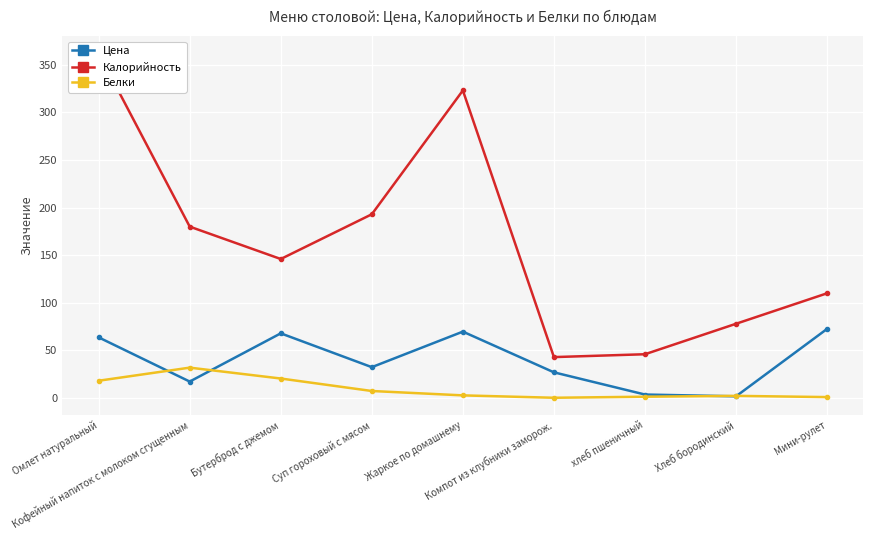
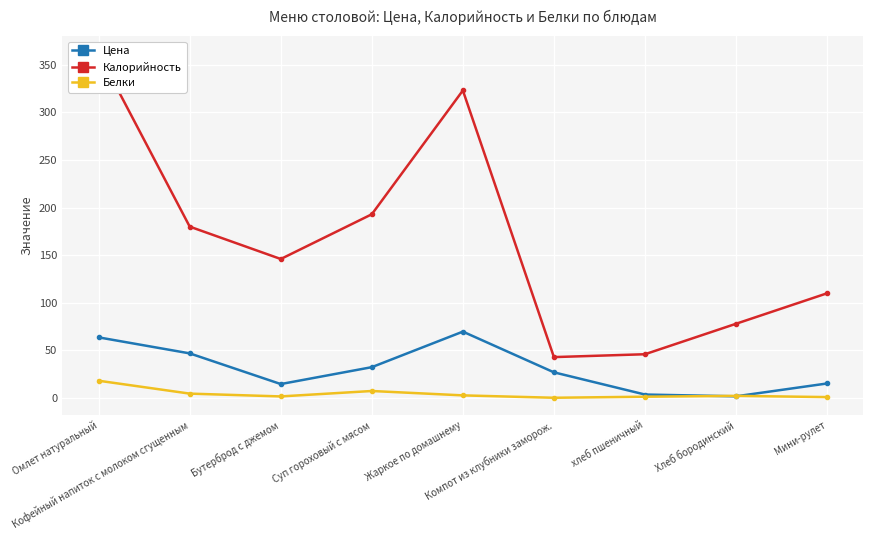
Цена, Кофейный напиток с молоком сгущенным: 20 -> 50
Белки, Кофейный напиток с молоком сгущенным: 30 -> 0
Цена, Бутерброд с джемом: 70 -> 10
Белки, Бутерброд с джемом: 20 -> 0
Цена, Мини-рулет: 70 -> 20
